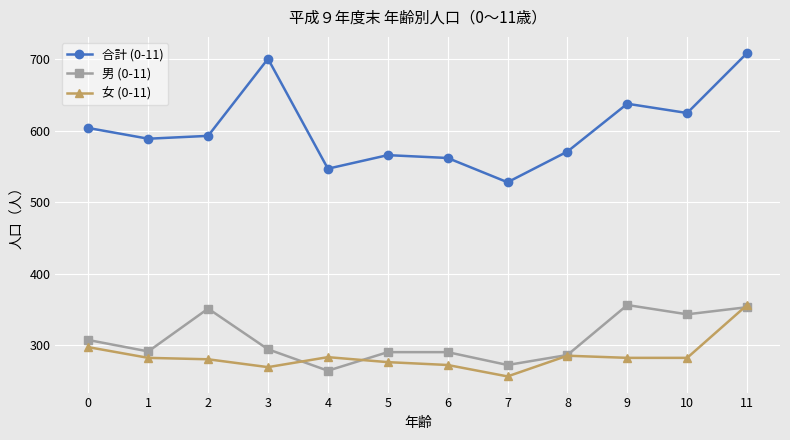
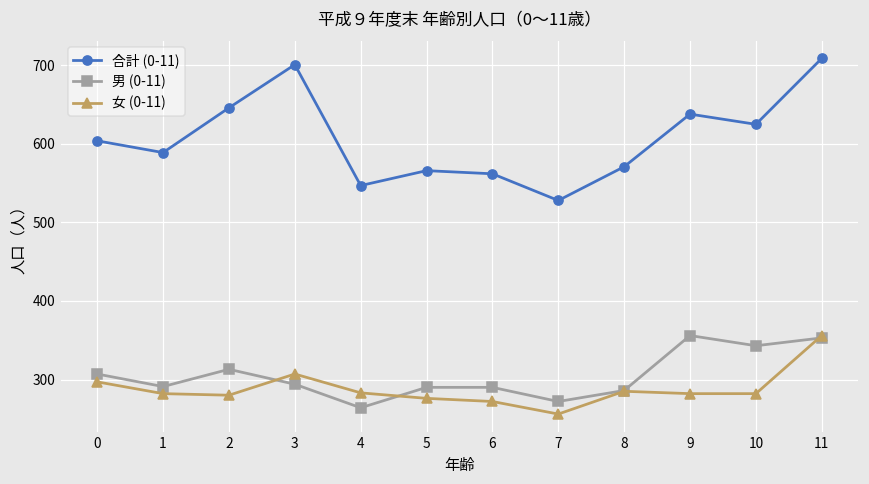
合計 (0-11), 2: 590 -> 650
男 (0-11), 2: 350 -> 310
女 (0-11), 3: 270 -> 310
